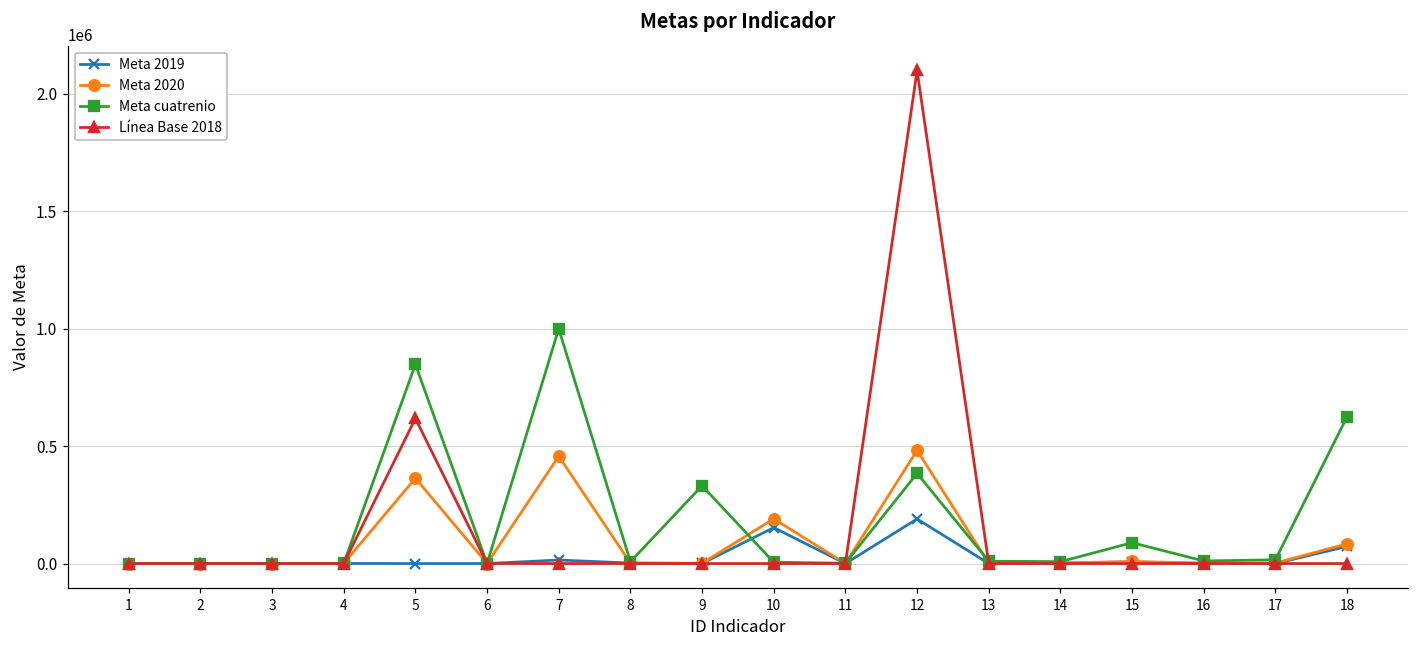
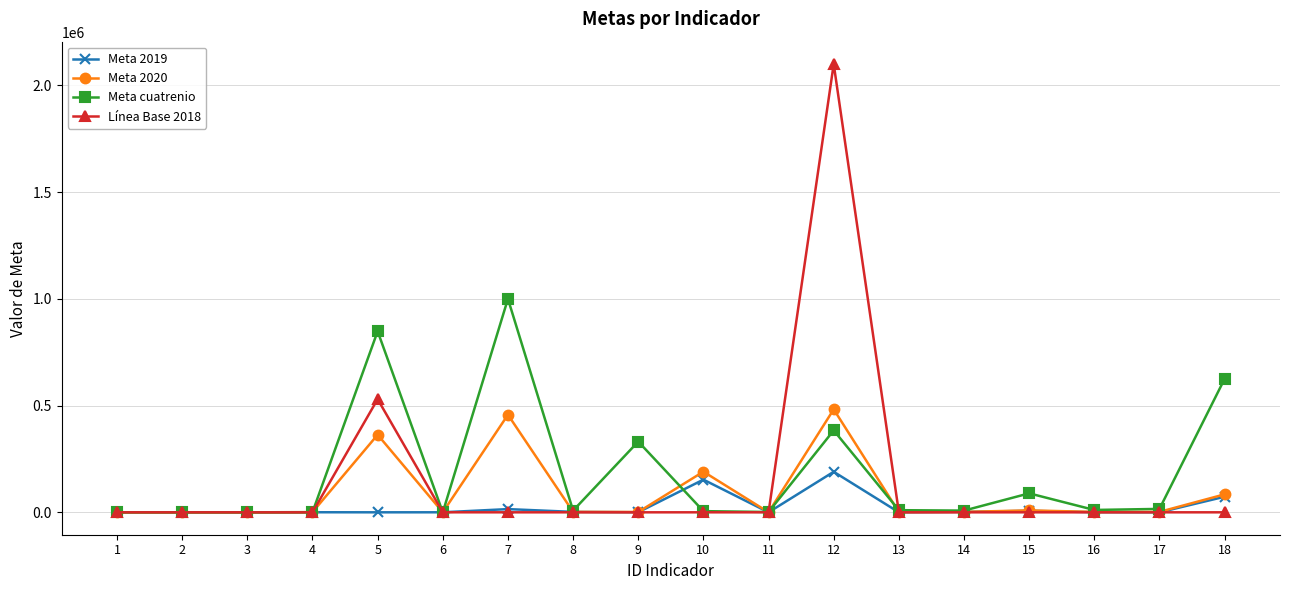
Línea Base 2018, 5: 620000 -> 530000
